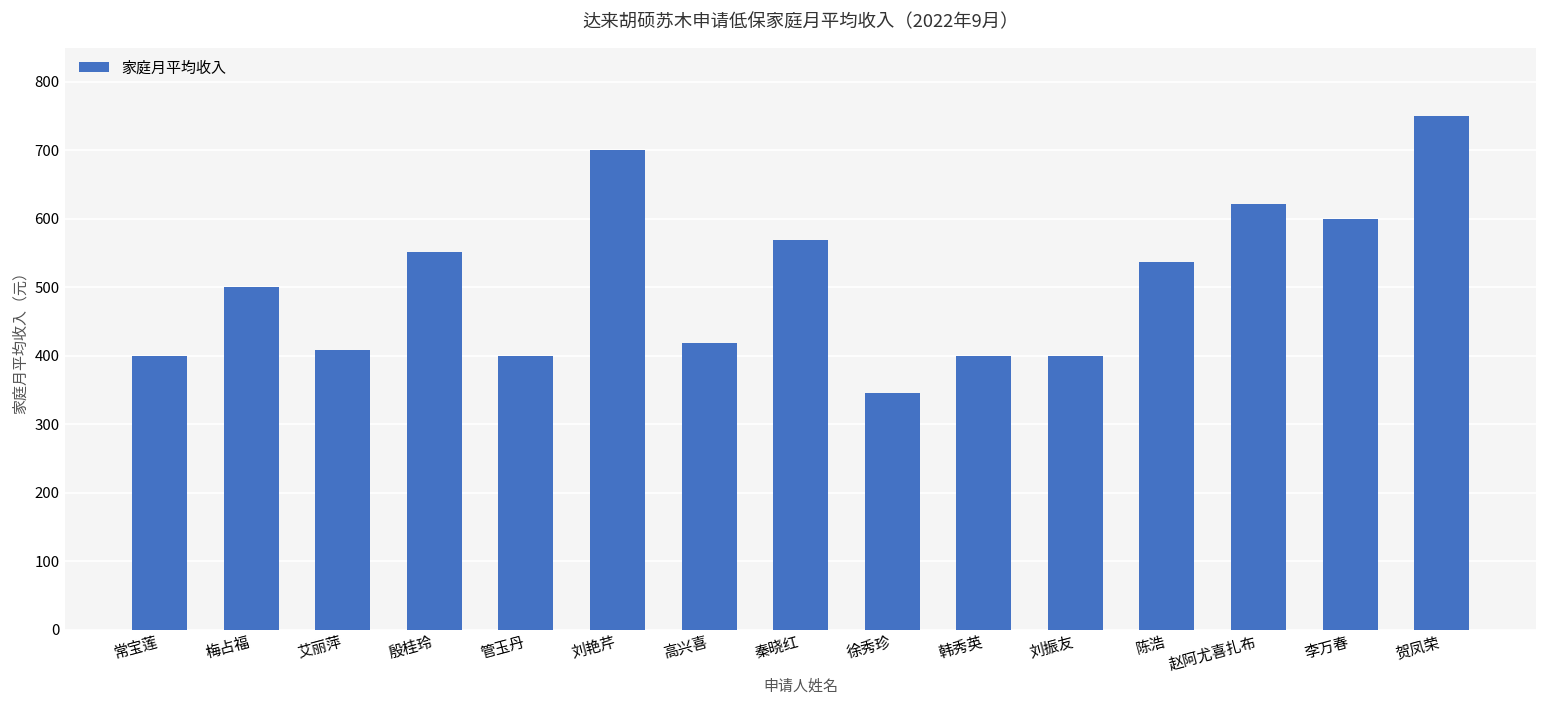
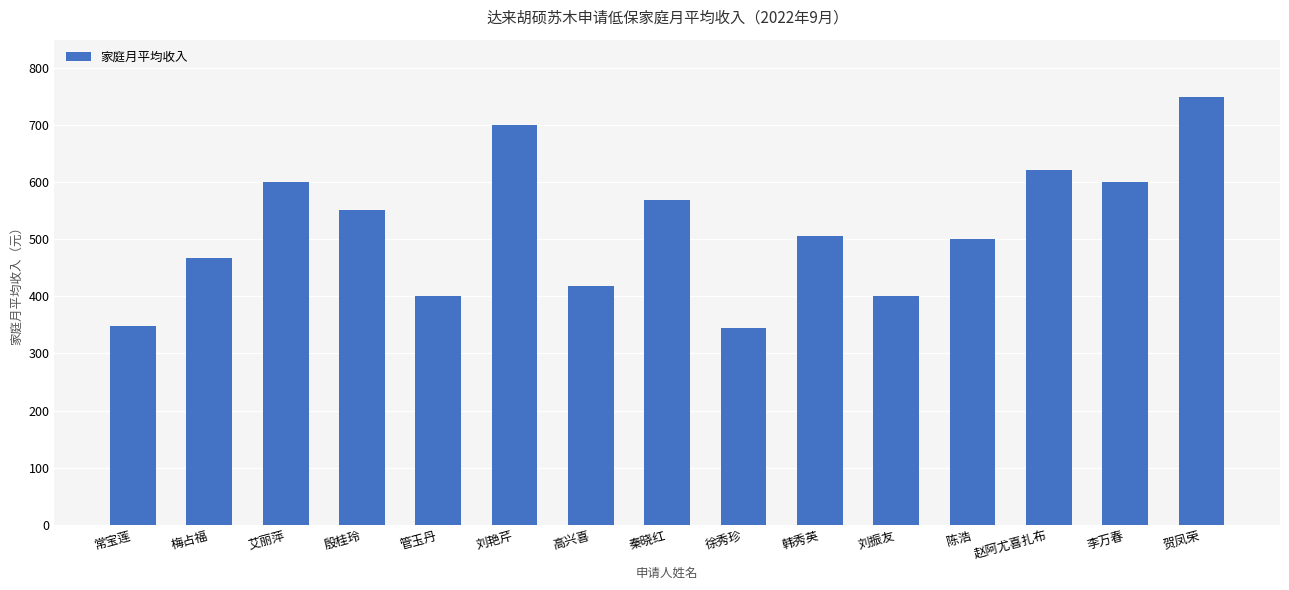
常宝莲: 400 -> 350
梅占福: 500 -> 470
艾丽萍: 410 -> 600
韩秀英: 400 -> 510
陈浩: 540 -> 500
